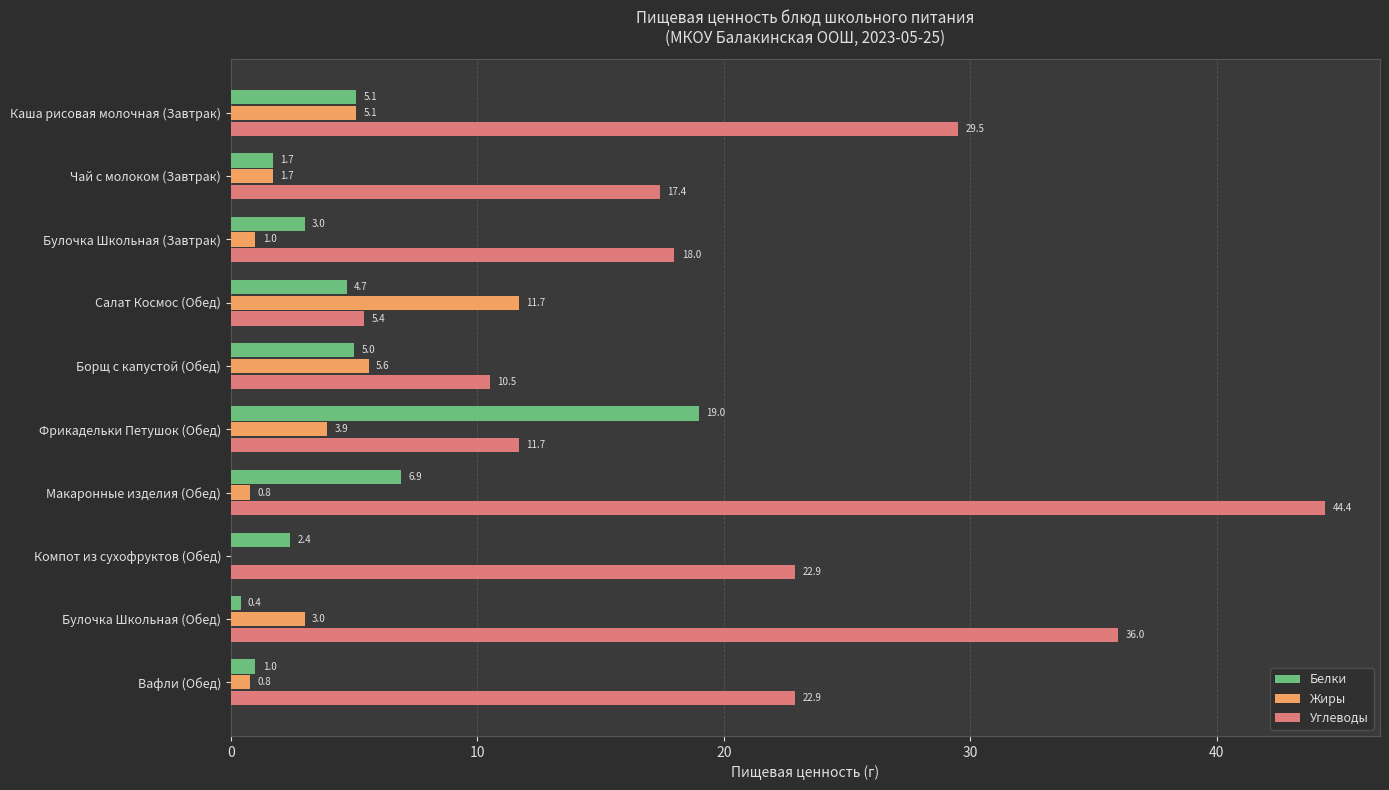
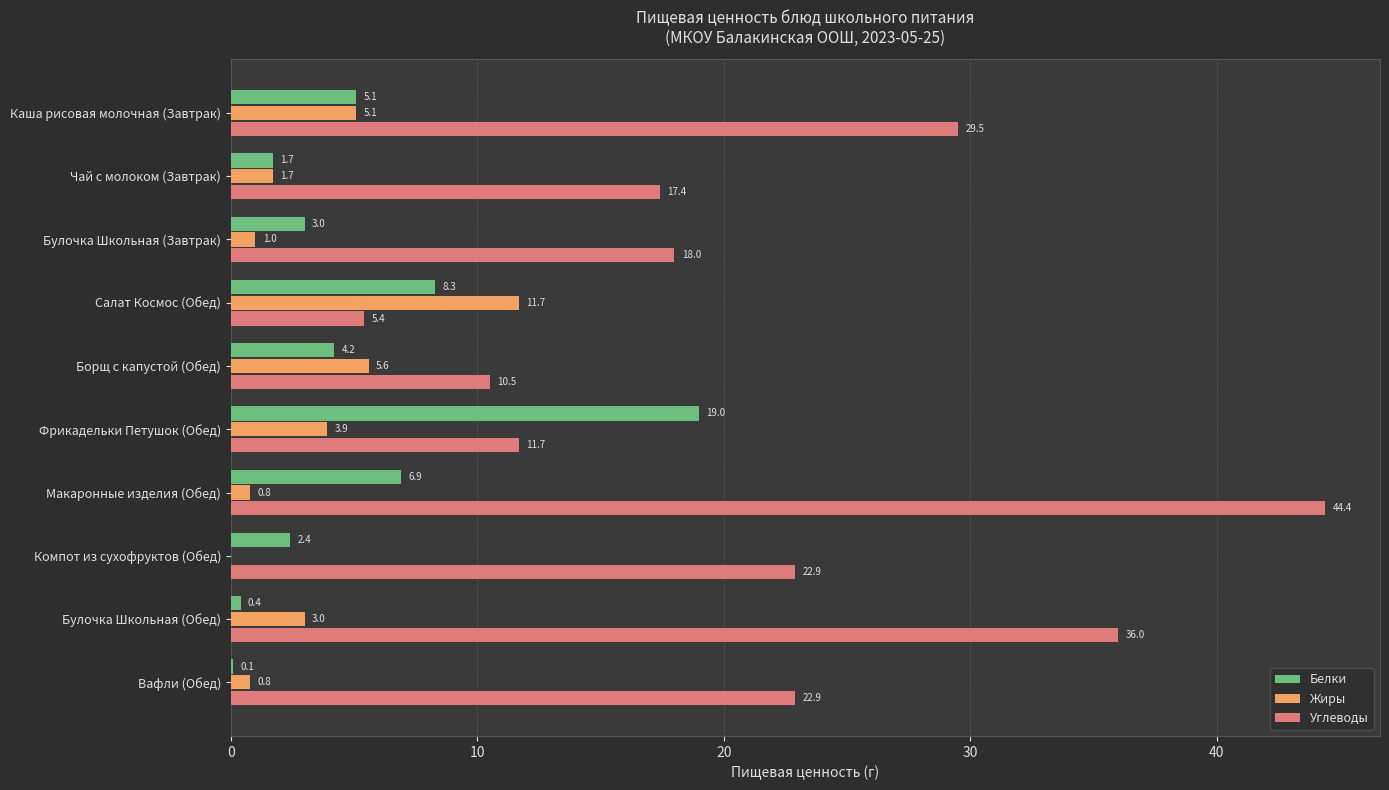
Белки, Салат Космос (Обед): 4.7 -> 8.3
Белки, Борщ с капустой (Обед): 5.0 -> 4.2
Белки, Вафли (Обед): 1.0 -> 0.1
